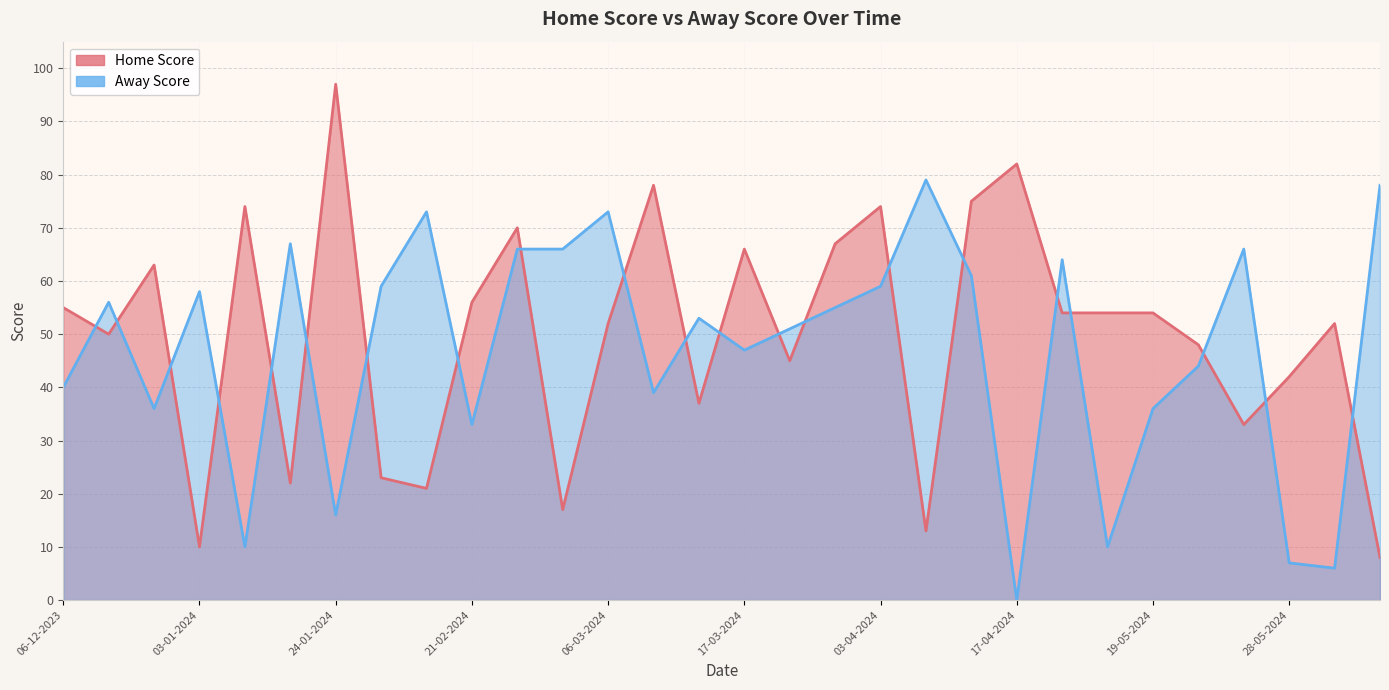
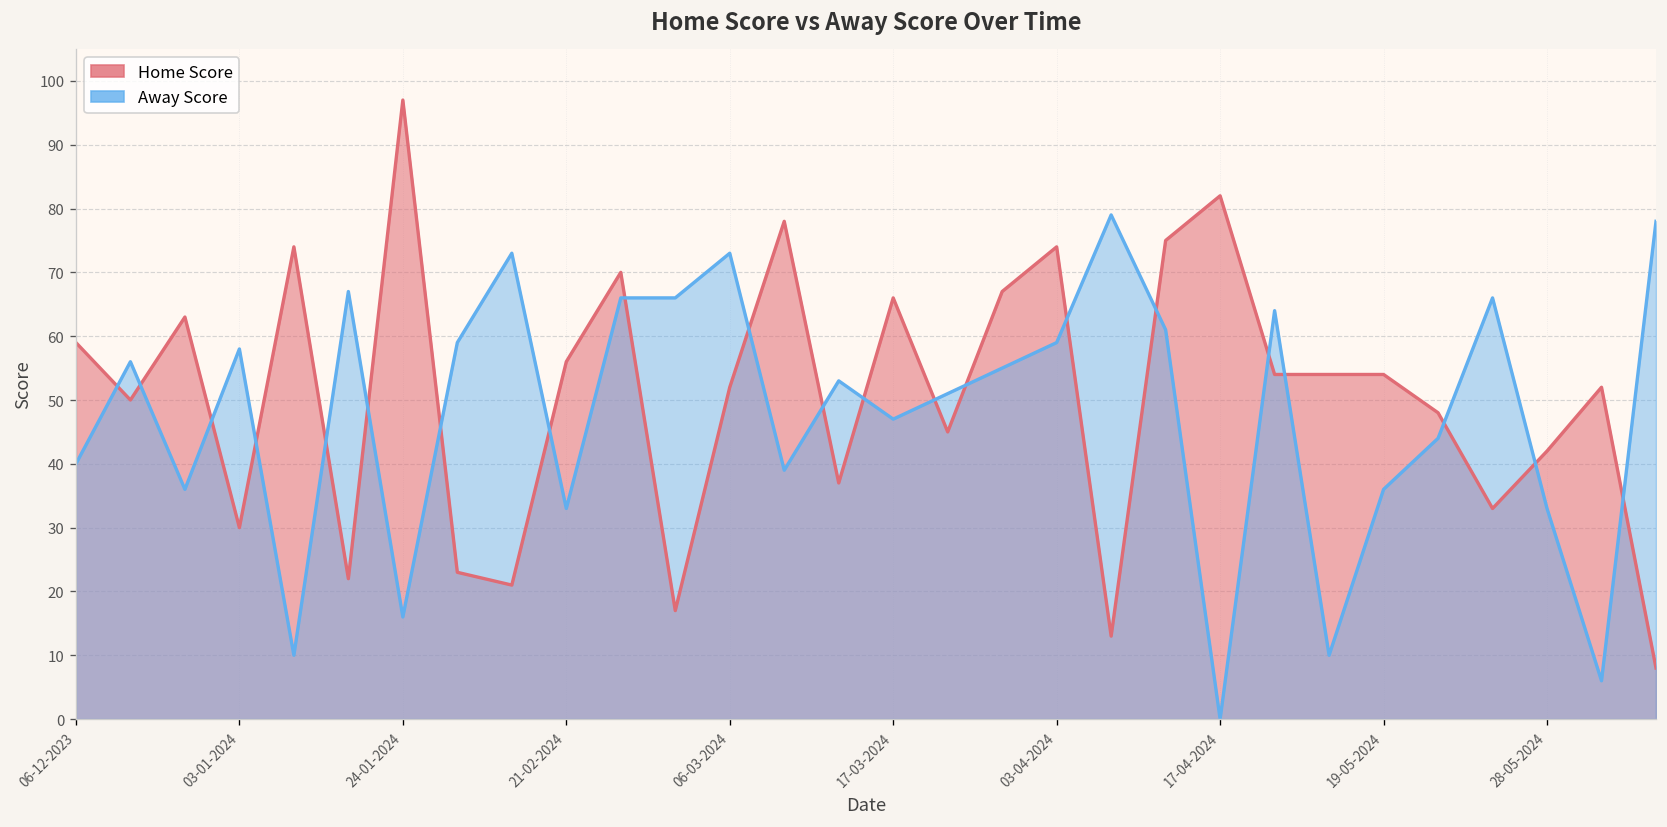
Home Score, 06-12-2023: 55 -> 59
Home Score, 03-01-2024: 10 -> 30
Away Score, 28-05-2024: 7 -> 33
